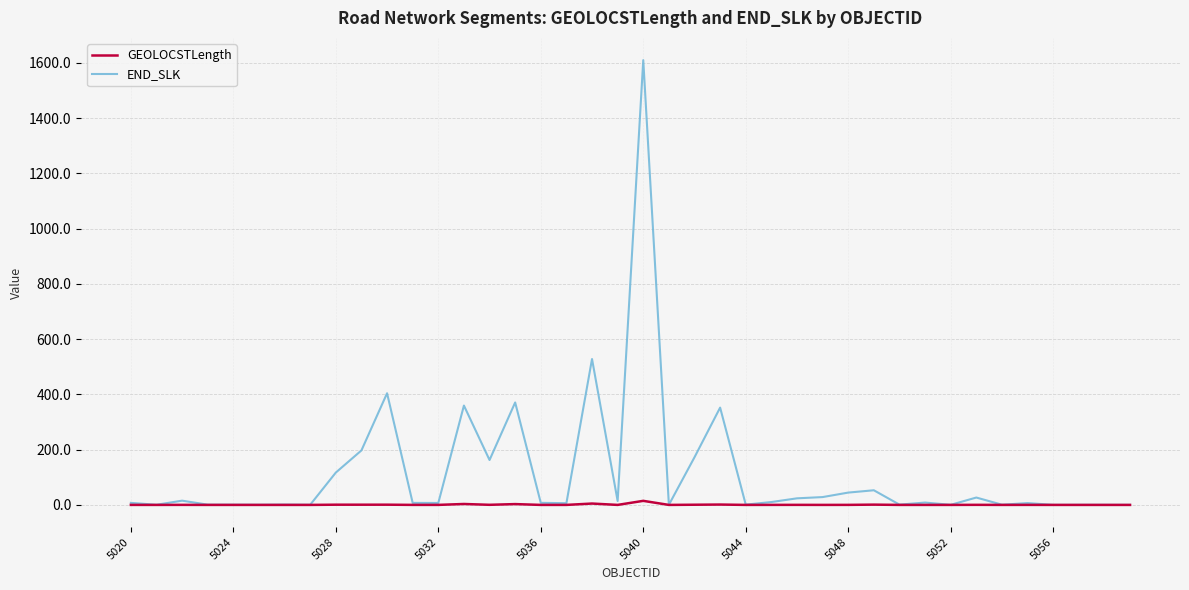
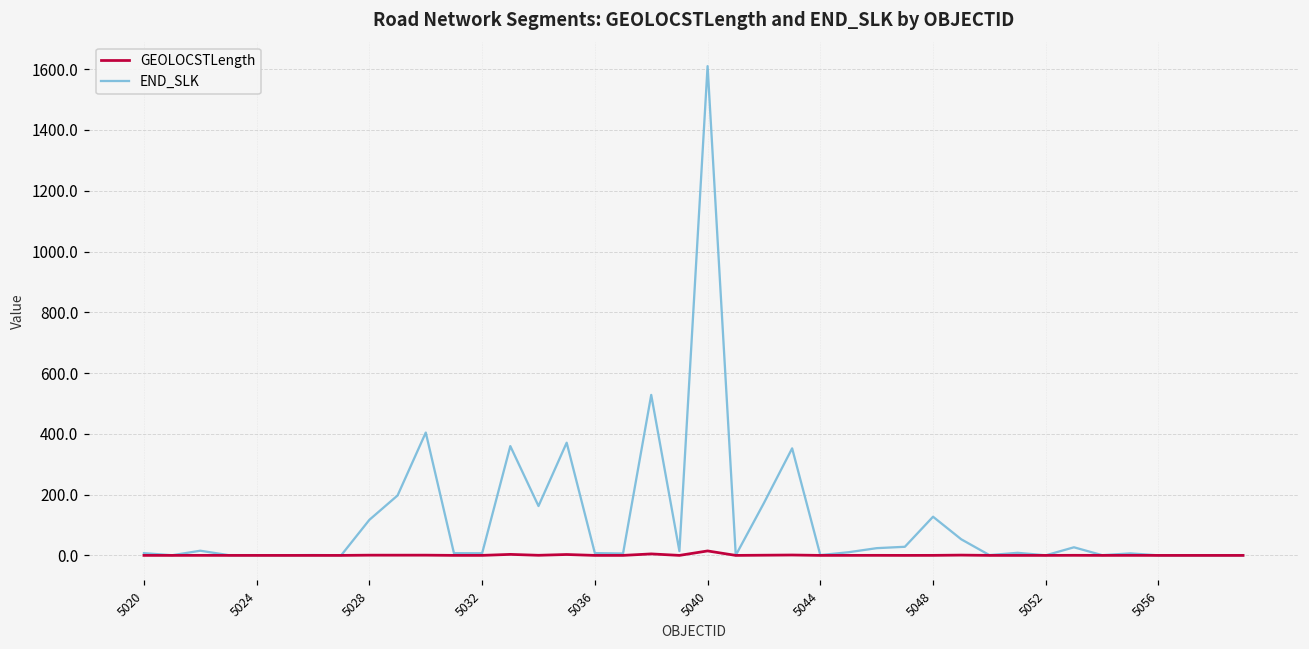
END_SLK, 5048: 40 -> 130
